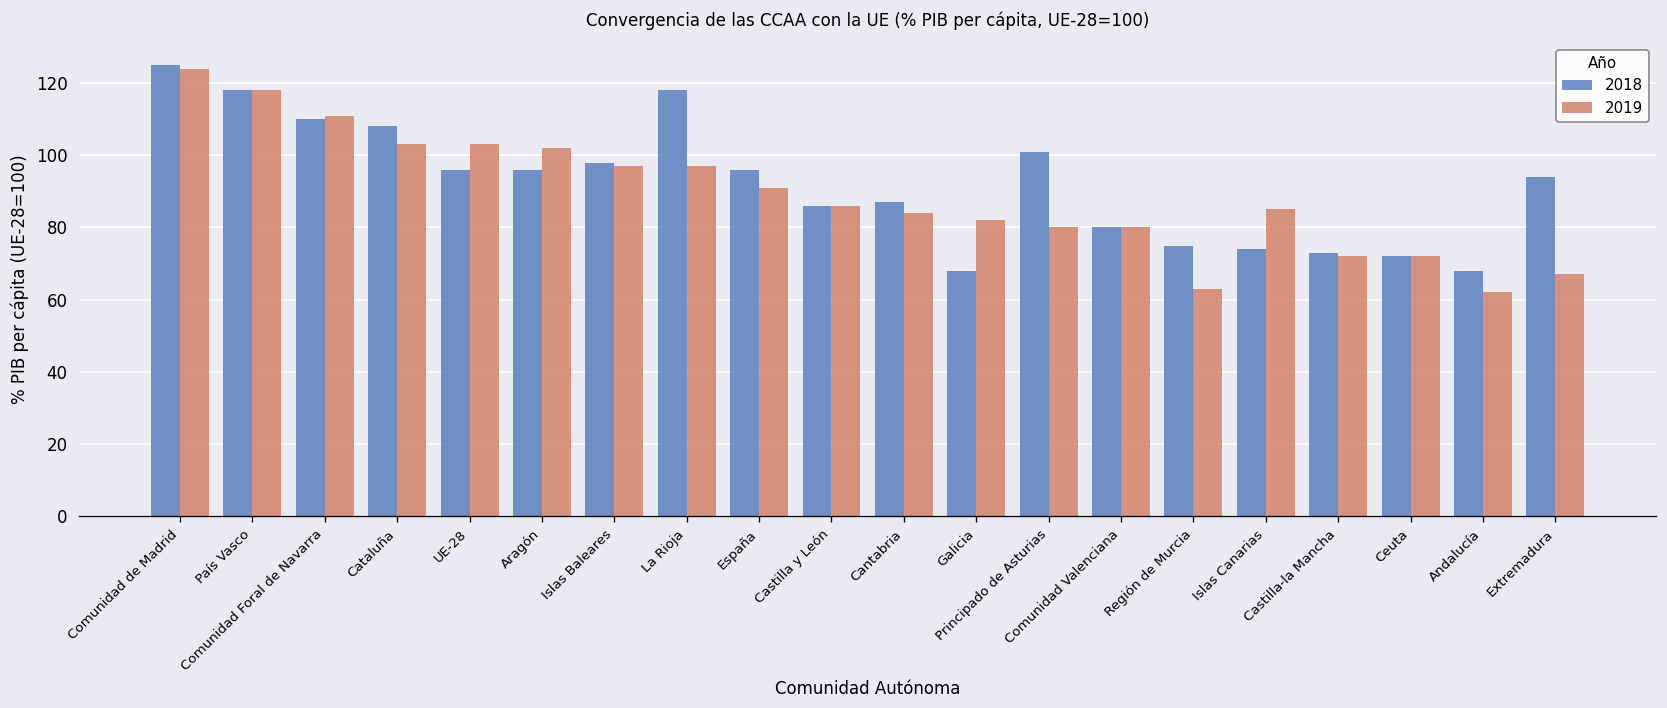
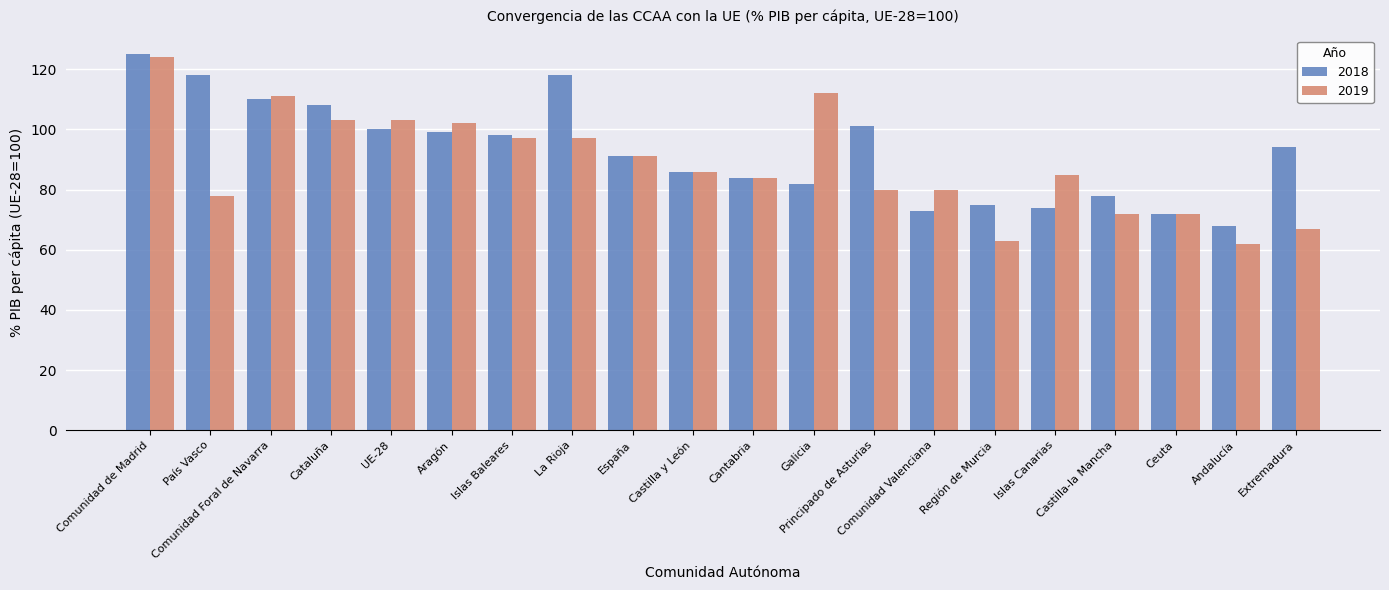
2019, País Vasco: 118 -> 78
2018, UE-28: 96 -> 100
2018, Aragón: 96 -> 99
2018, España: 96 -> 91
2018, Cantabria: 87 -> 84
2018, Galicia: 68 -> 82
2019, Galicia: 82 -> 112
2018, Comunidad Valenciana: 80 -> 73
2018, Castilla-la Mancha: 73 -> 78
